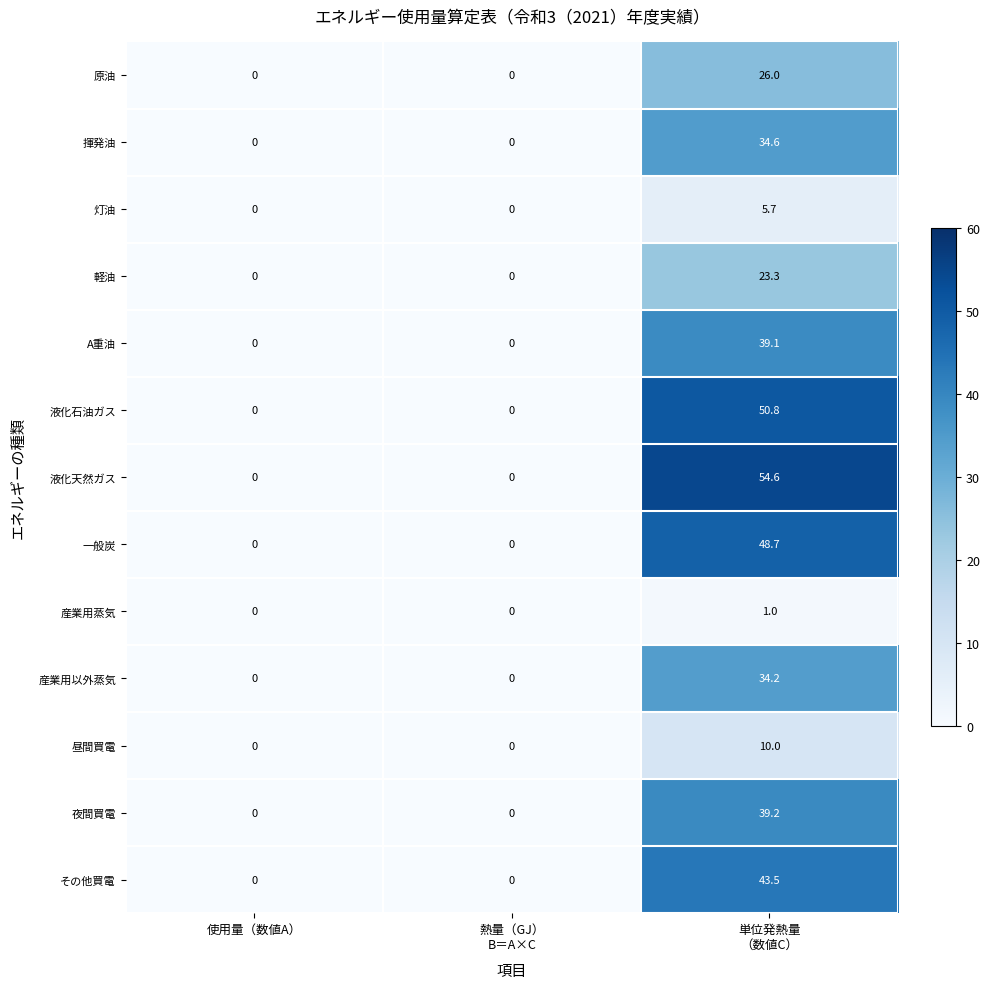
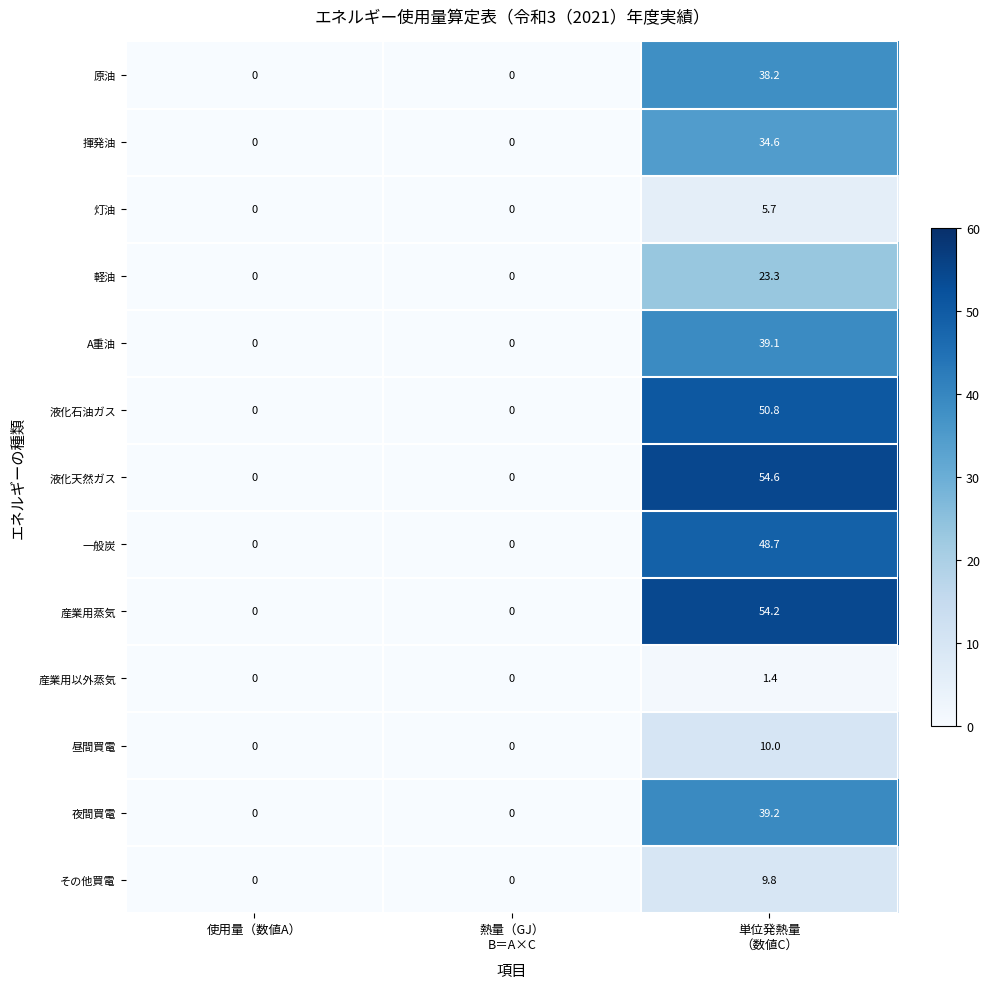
原油, 単位発熱量 （数値C）: 26.0 -> 38.2
産業用蒸気, 単位発熱量 （数値C）: 1.0 -> 54.2
産業用以外蒸気, 単位発熱量 （数値C）: 34.2 -> 1.4
その他買電, 単位発熱量 （数値C）: 43.5 -> 9.8
